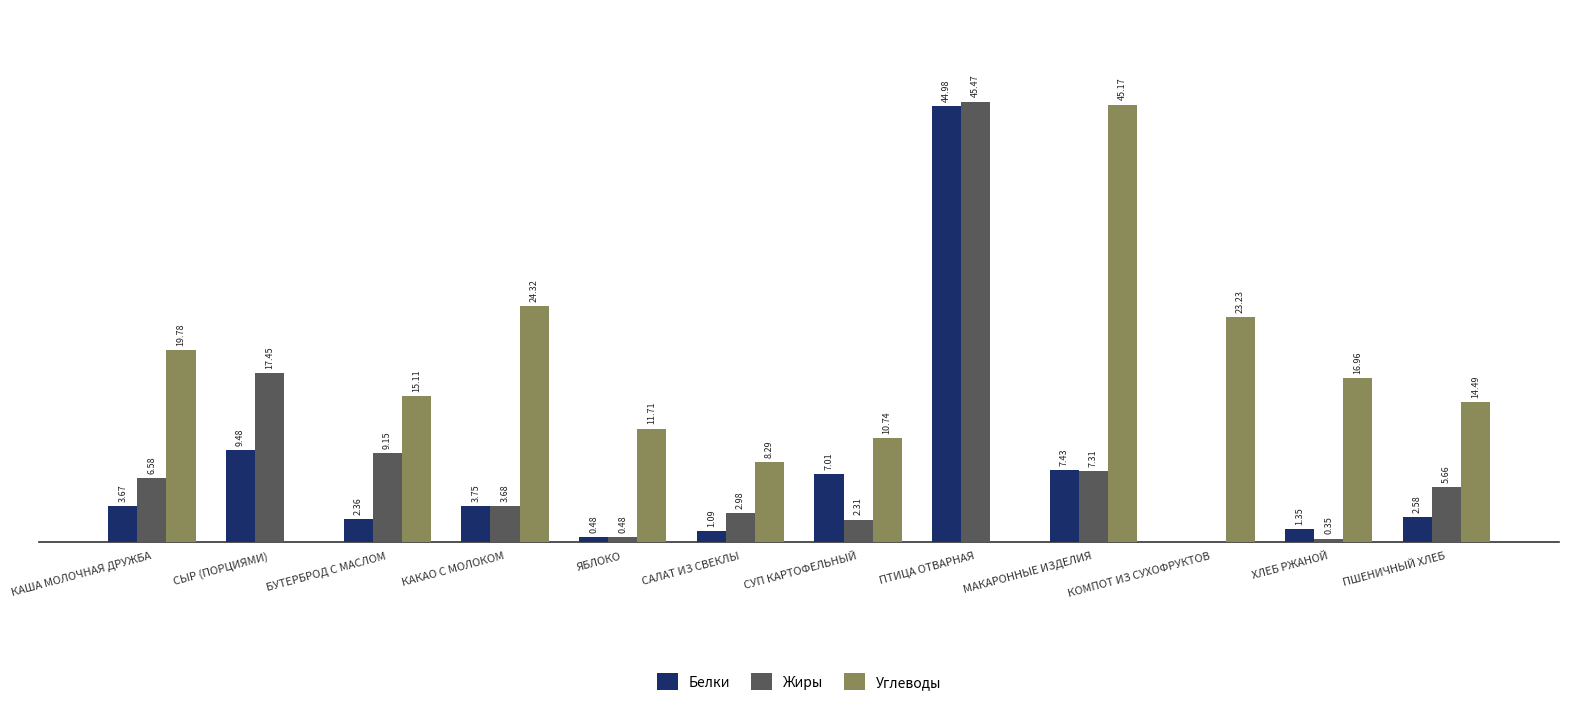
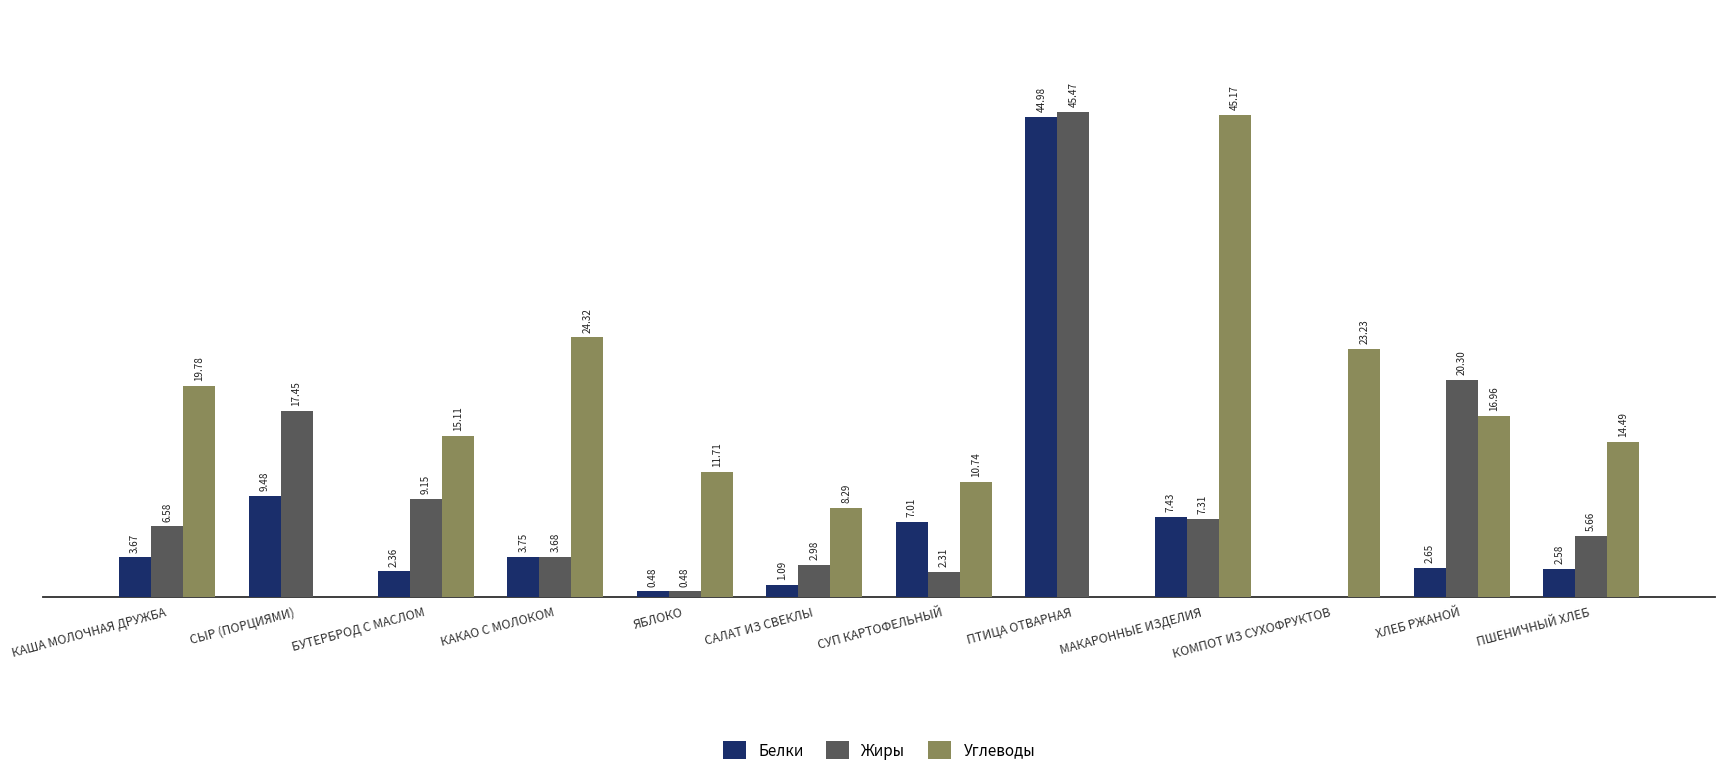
Белки, ХЛЕБ РЖАНОЙ: 1.35 -> 2.65
Жиры, ХЛЕБ РЖАНОЙ: 0.35 -> 20.30
